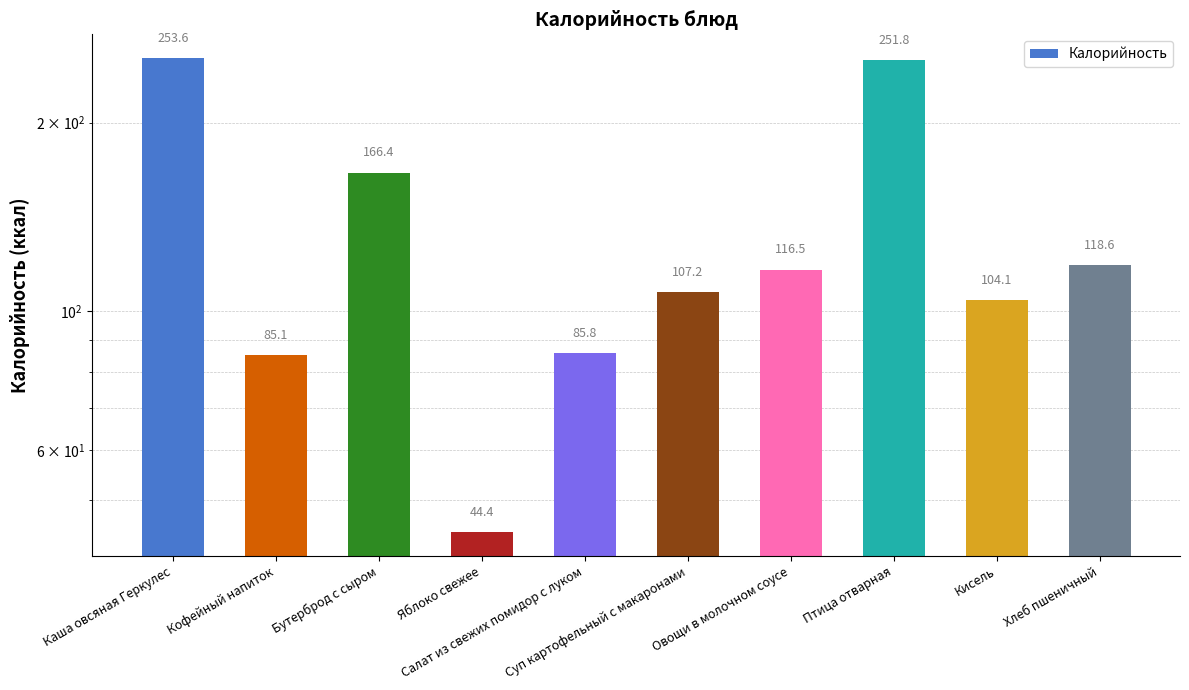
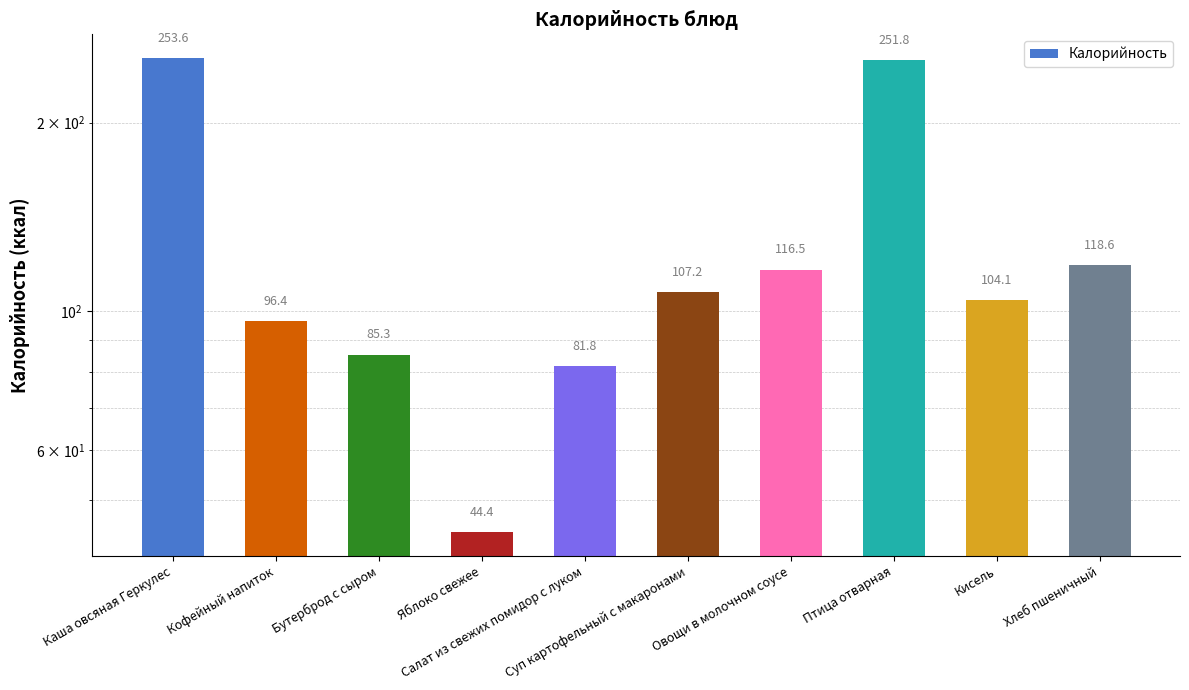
Кофейный напиток: 85.1 -> 96.4
Бутерброд с сыром: 166.4 -> 85.3
Салат из свежих помидор с луком: 85.8 -> 81.8
